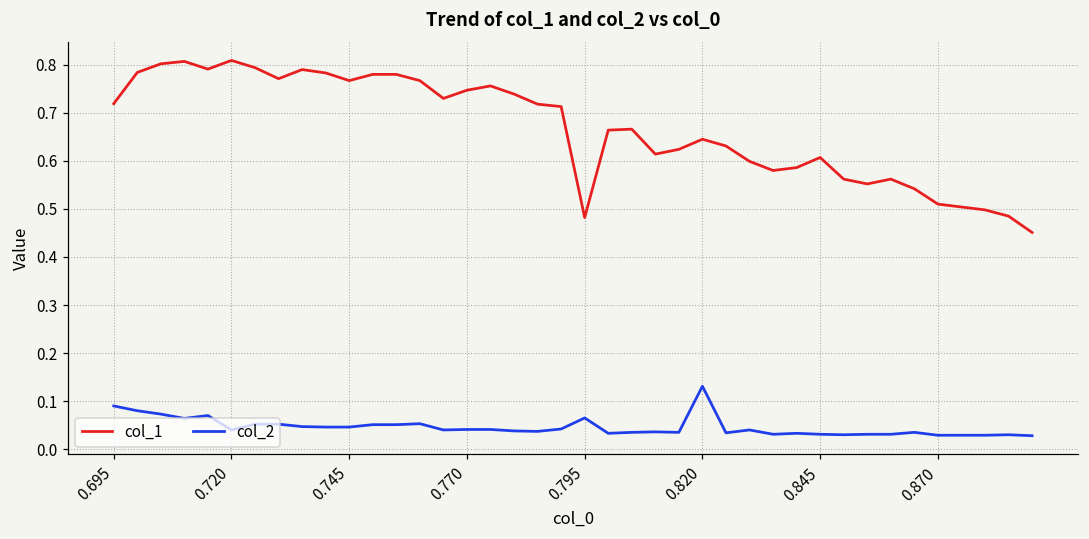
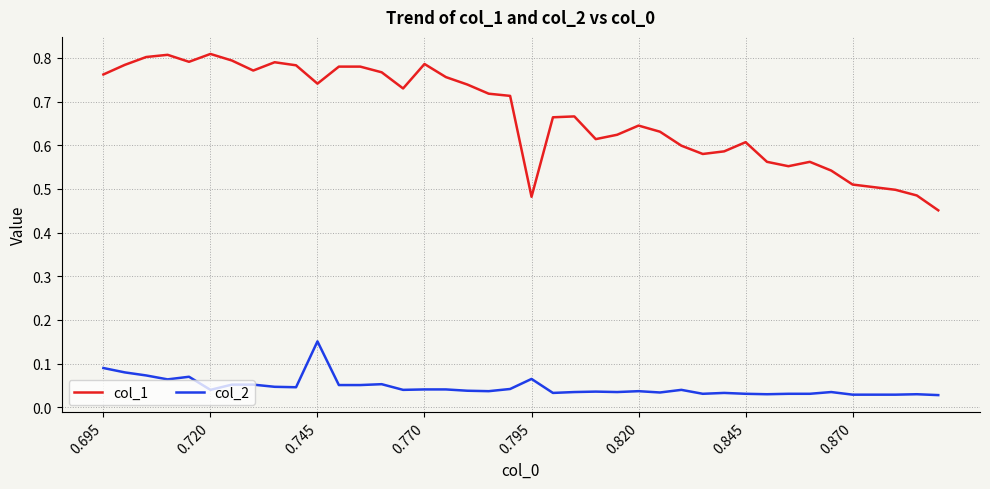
col_1, 0.695: 0.72 -> 0.76
col_1, 0.745: 0.77 -> 0.74
col_2, 0.745: 0.05 -> 0.15
col_1, 0.770: 0.75 -> 0.79
col_2, 0.820: 0.13 -> 0.04
